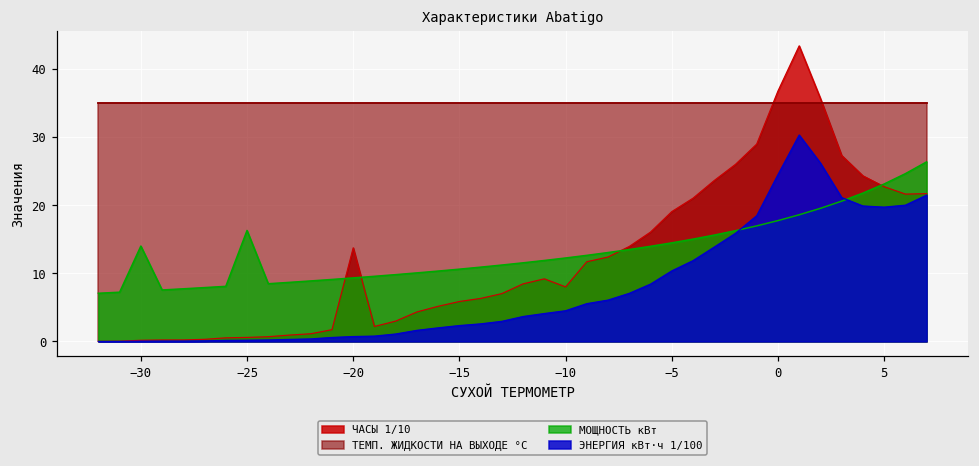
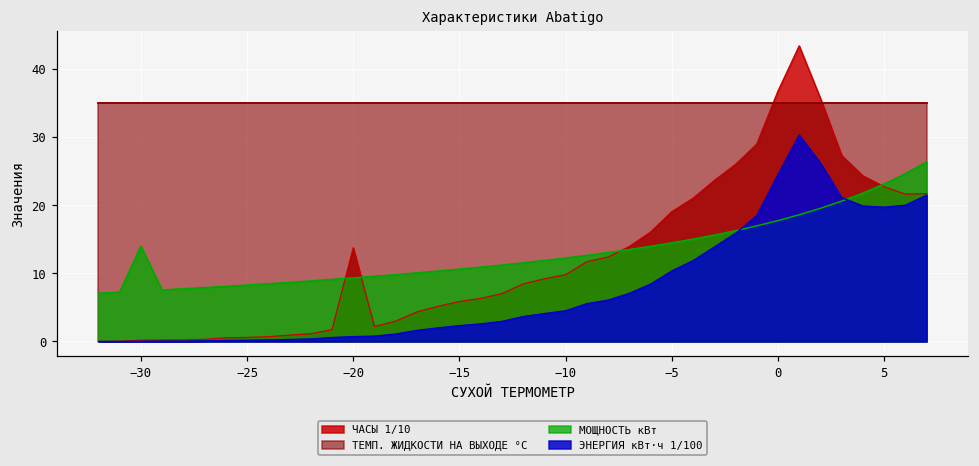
МОЩНОСТЬ кВт, −25: 16 -> 8
ЧАСЫ 1/10, −10: 8 -> 10
